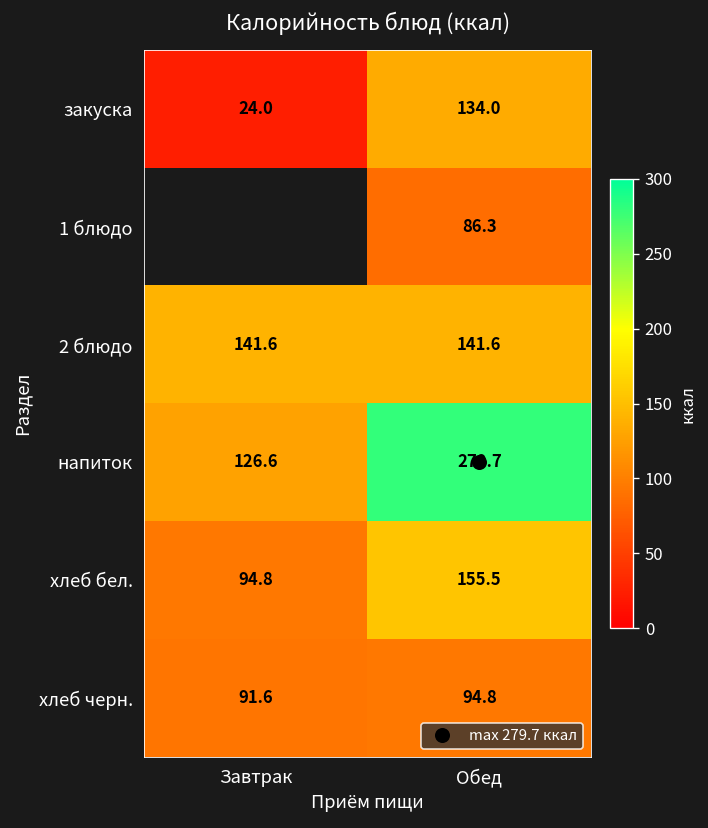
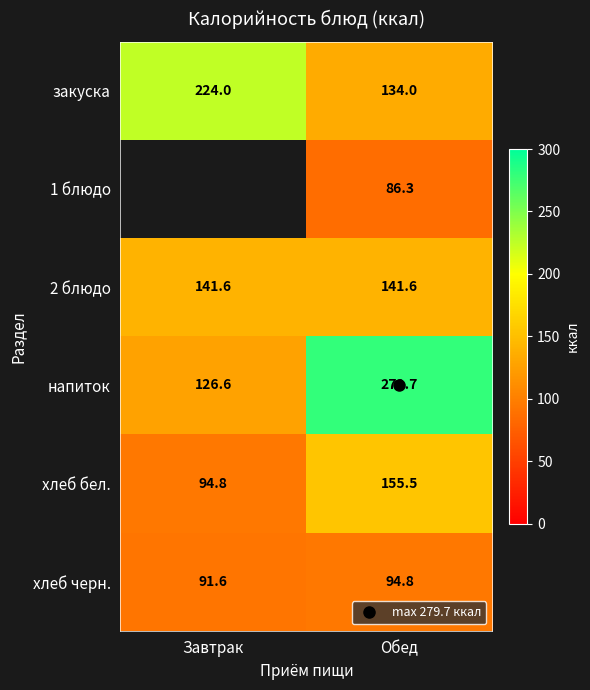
закуска, Завтрак: 24.0 -> 224.0
